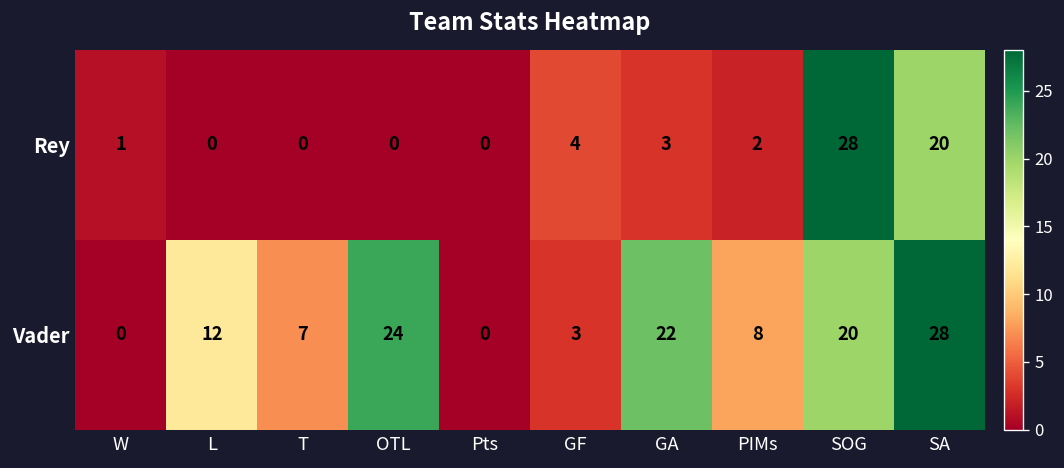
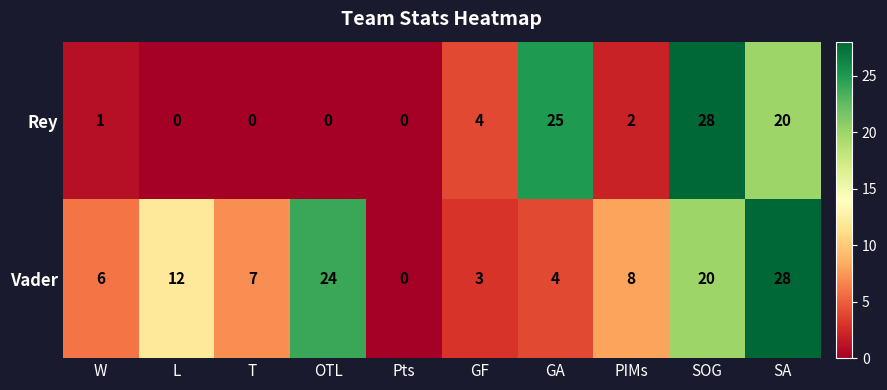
Rey, GA: 3 -> 25
Vader, W: 0 -> 6
Vader, GA: 22 -> 4
